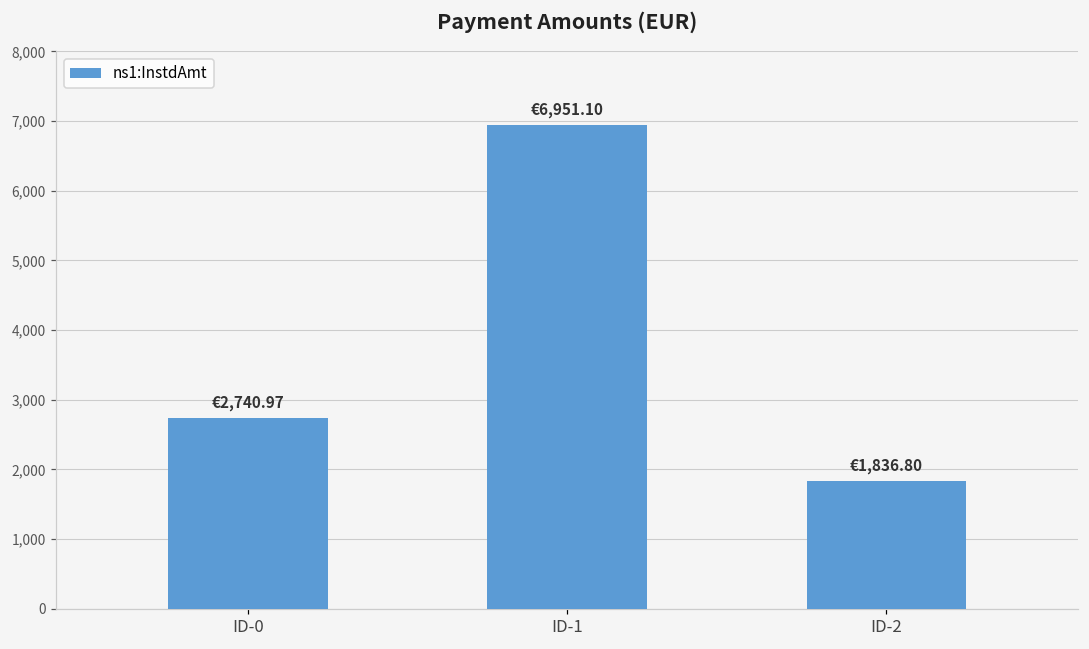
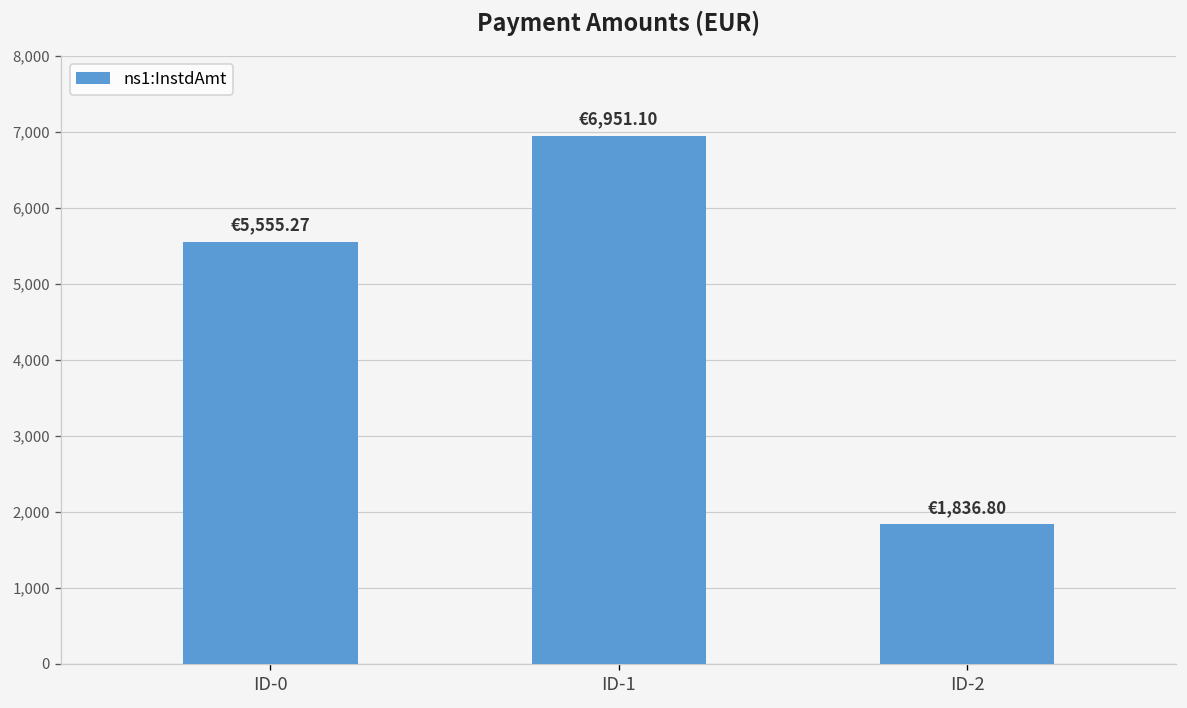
ID-0: €2,740.97 -> €5,555.27
